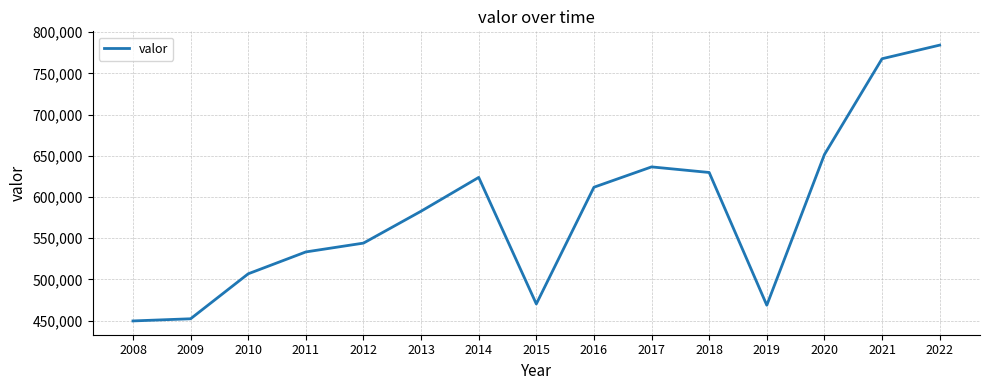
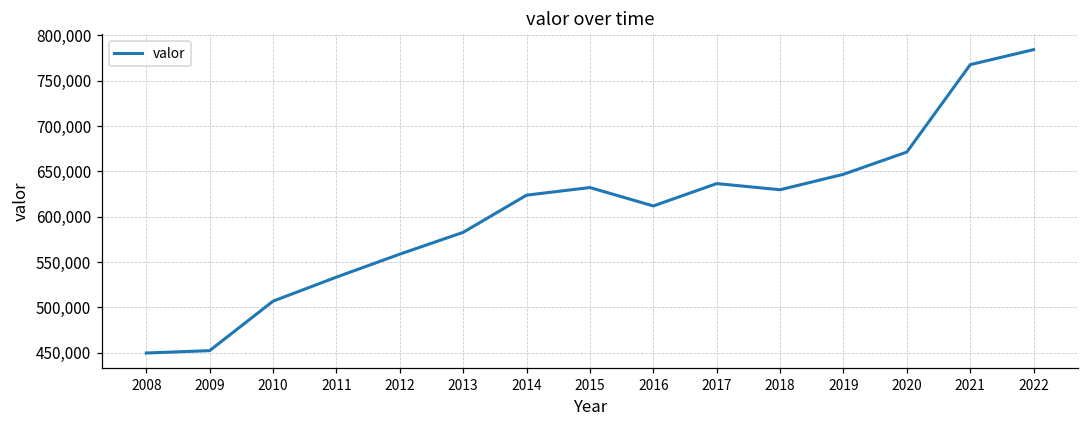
2012: 540,000 -> 560,000
2015: 470,000 -> 630,000
2019: 470,000 -> 650,000
2020: 650,000 -> 670,000
